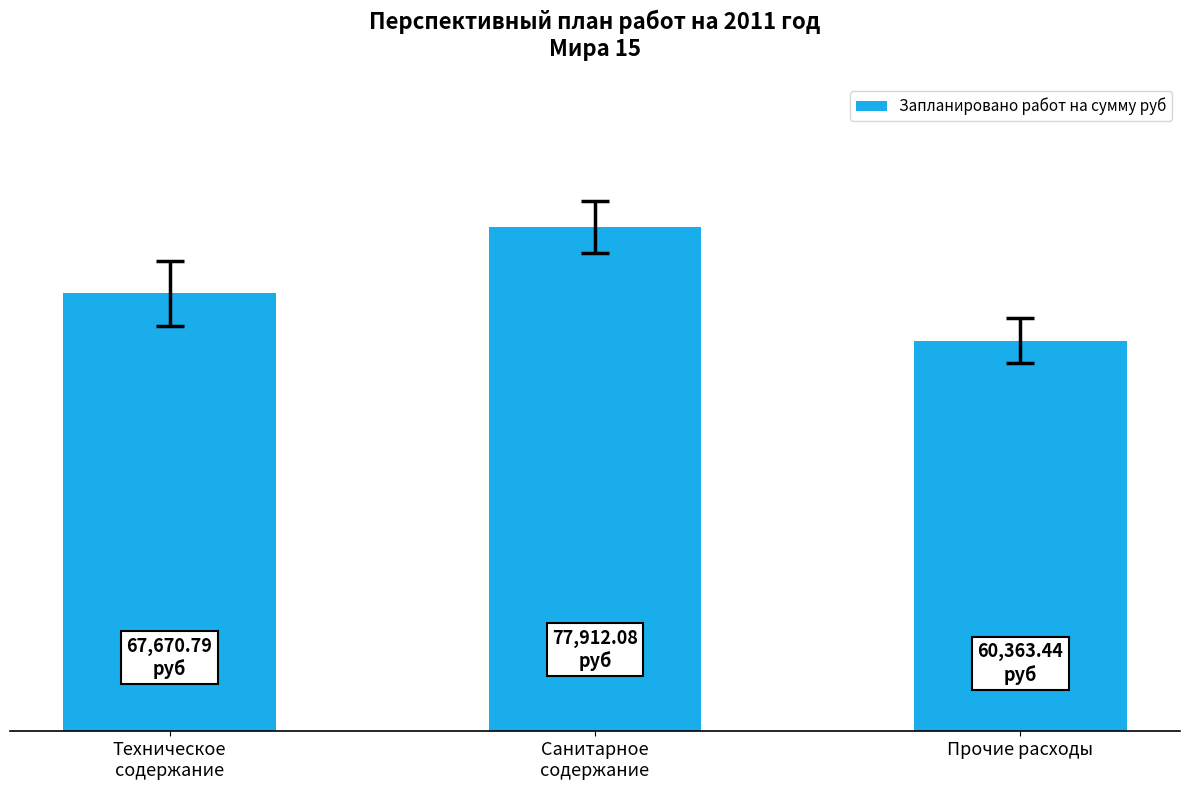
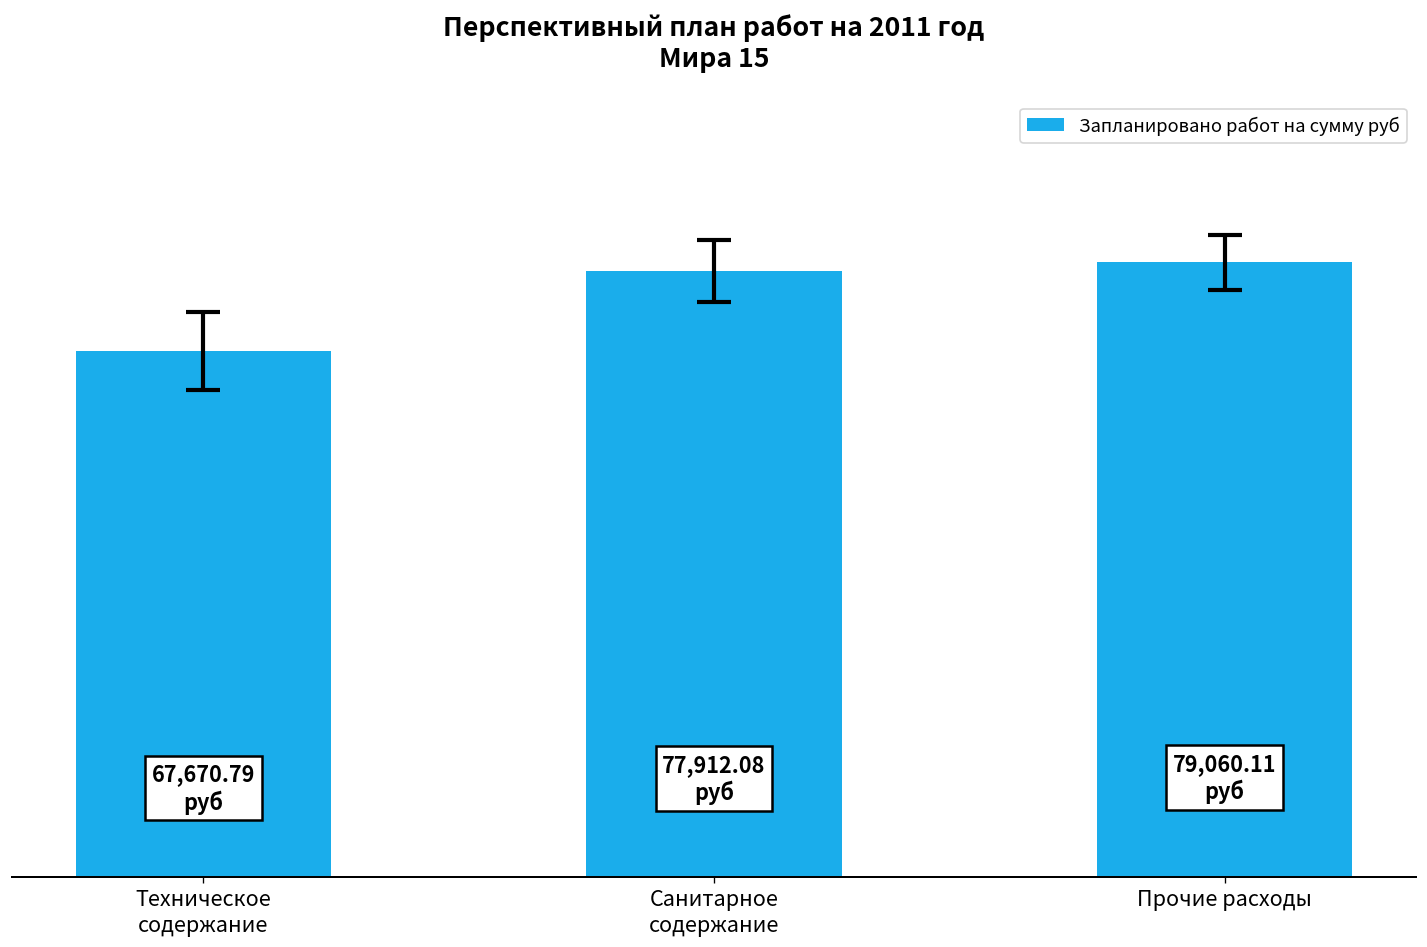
Запланировано работ на сумму руб, Прочие расходы: 60,363.44 -> 79,060.11
